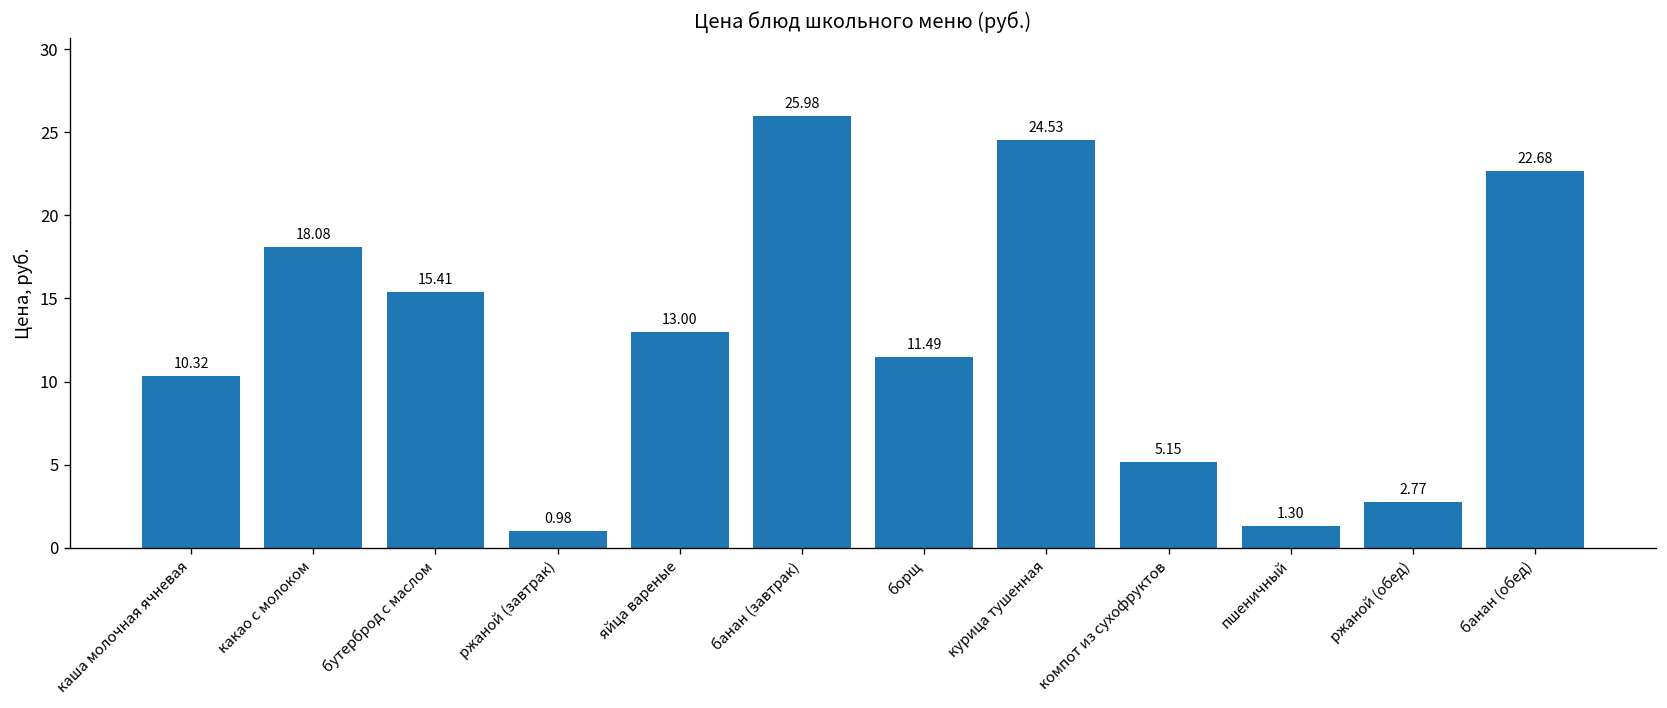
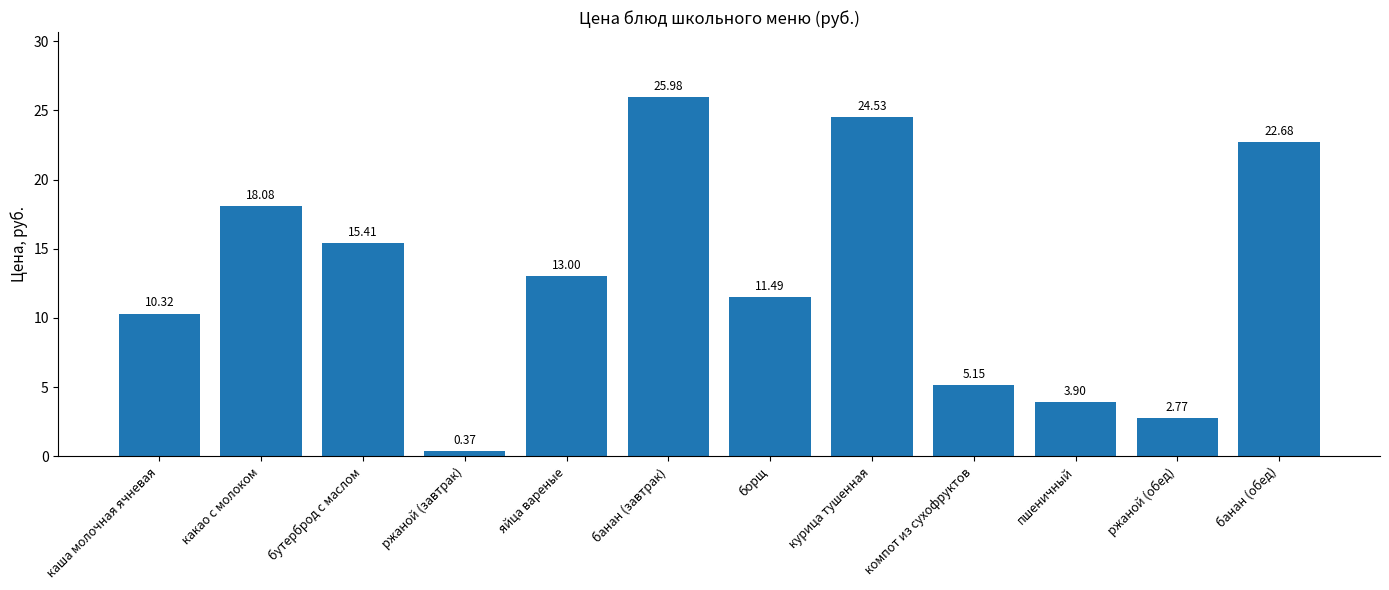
ржаной (завтрак): 0.98 -> 0.37
пшеничный: 1.30 -> 3.90
